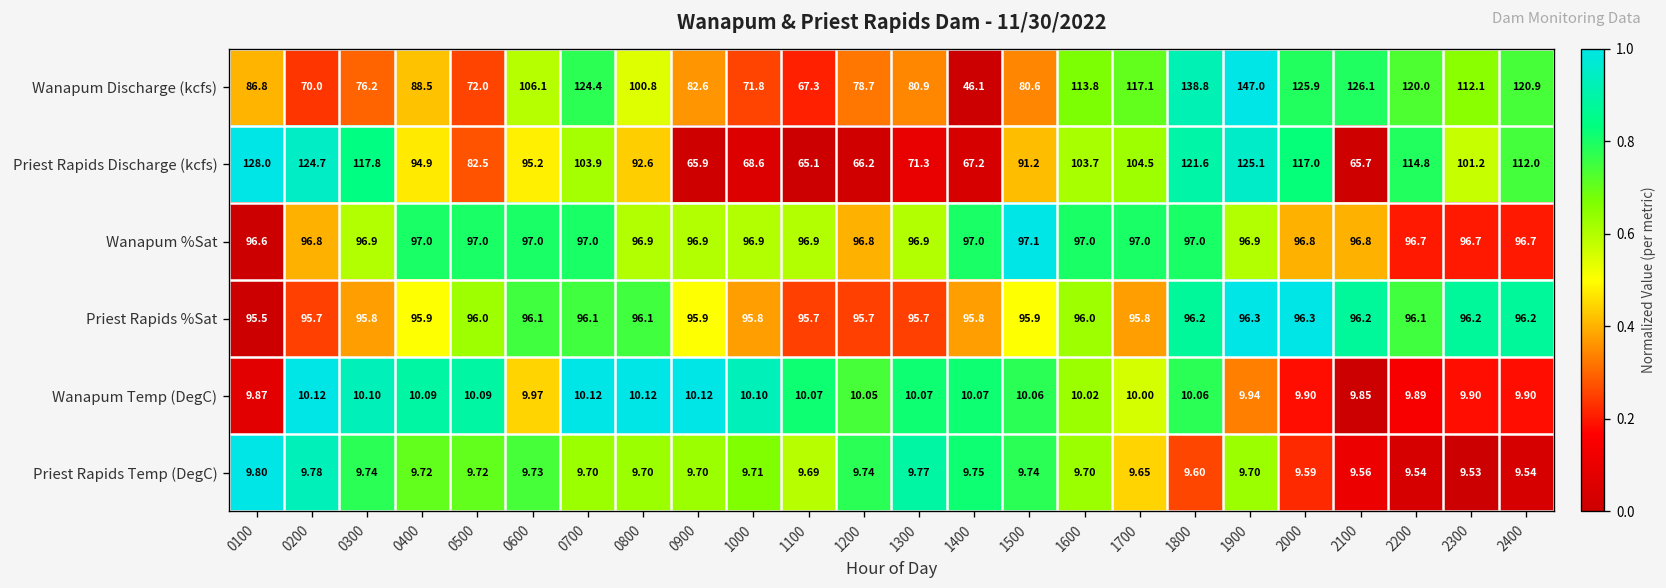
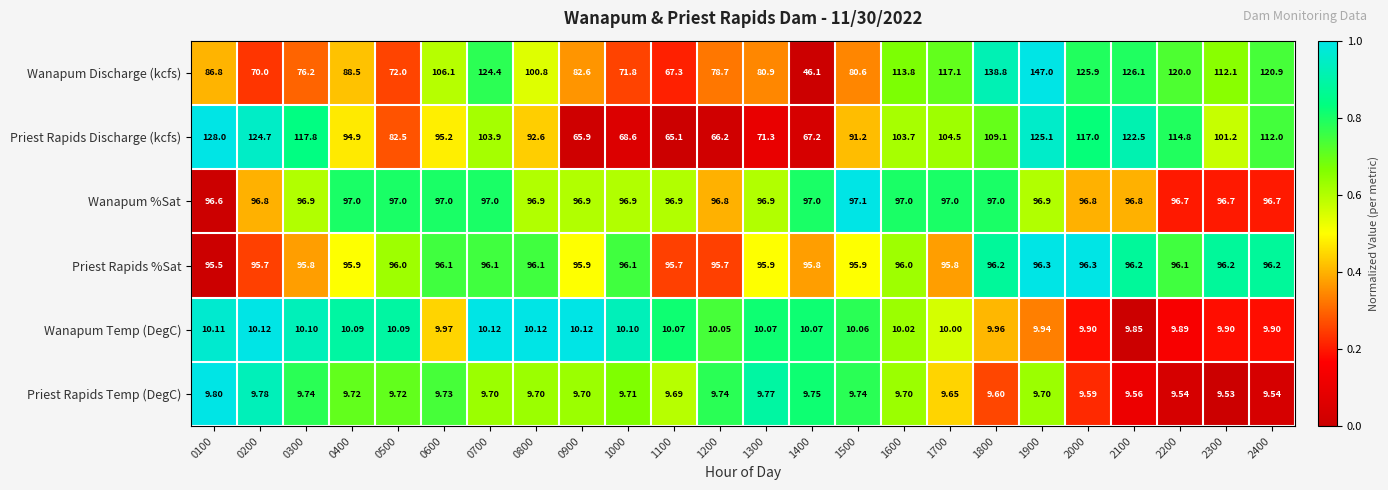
Priest Rapids Discharge (kcfs), 1800: 121.6 -> 109.1
Priest Rapids Discharge (kcfs), 2100: 65.7 -> 122.5
Priest Rapids %Sat, 1000: 95.8 -> 96.1
Priest Rapids %Sat, 1300: 95.7 -> 95.9
Wanapum Temp (DegC), 0100: 9.87 -> 10.11
Wanapum Temp (DegC), 1800: 10.06 -> 9.96
